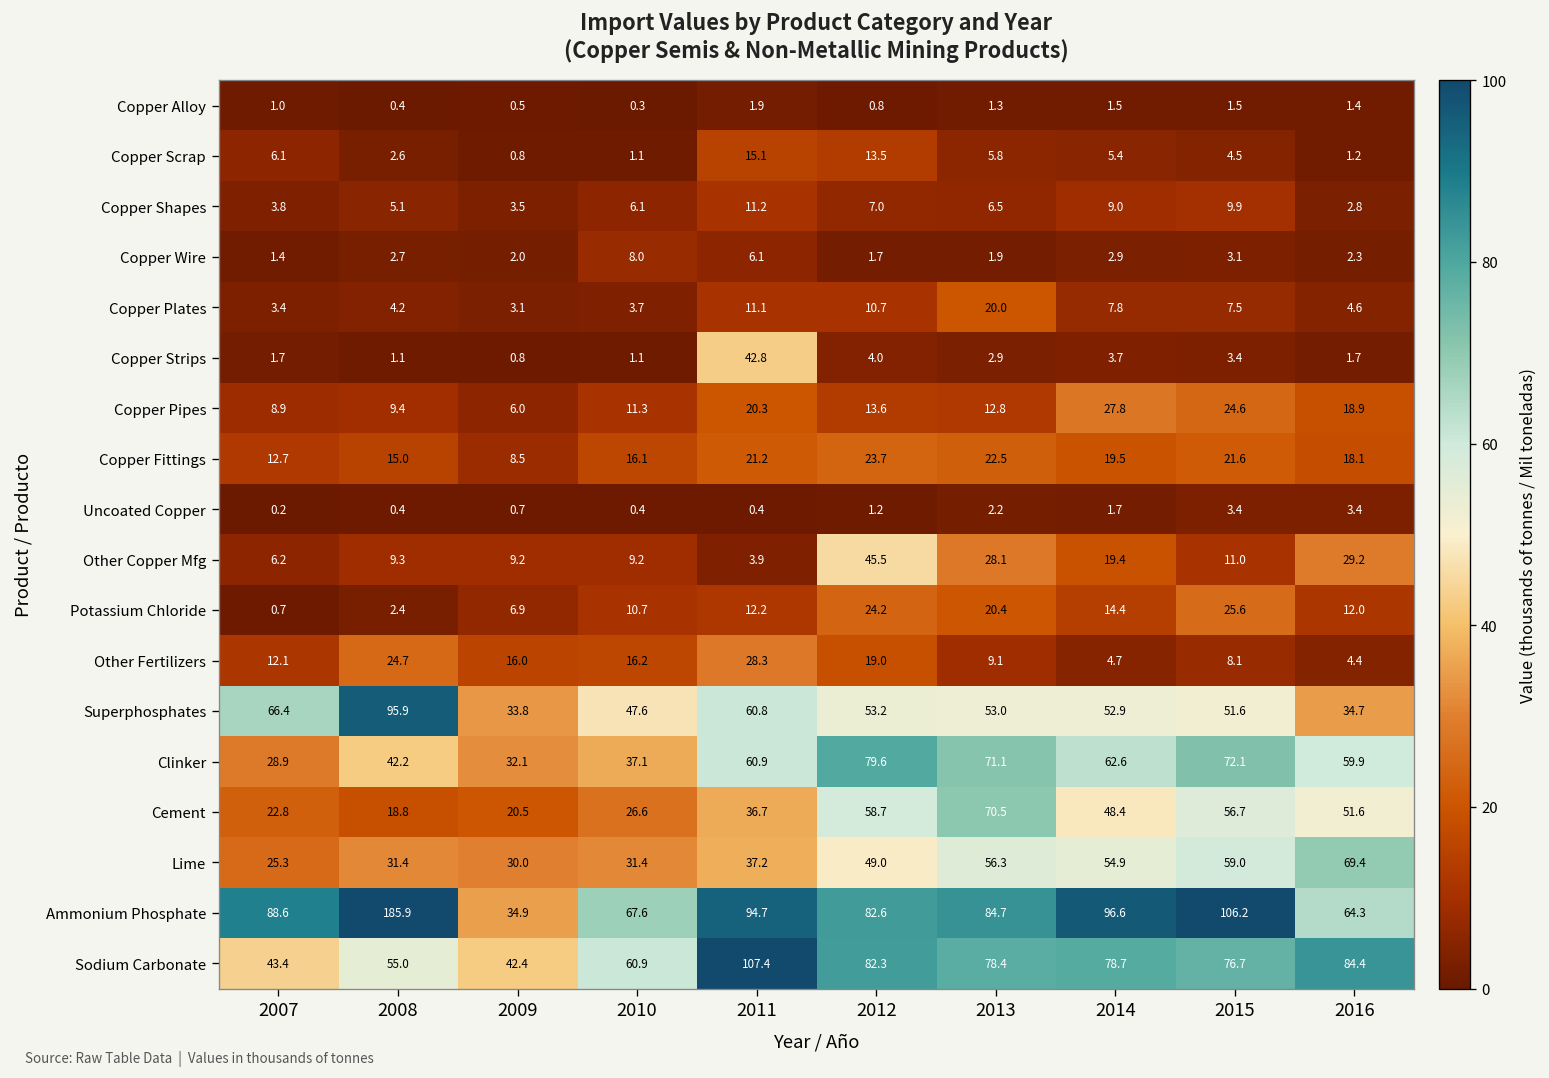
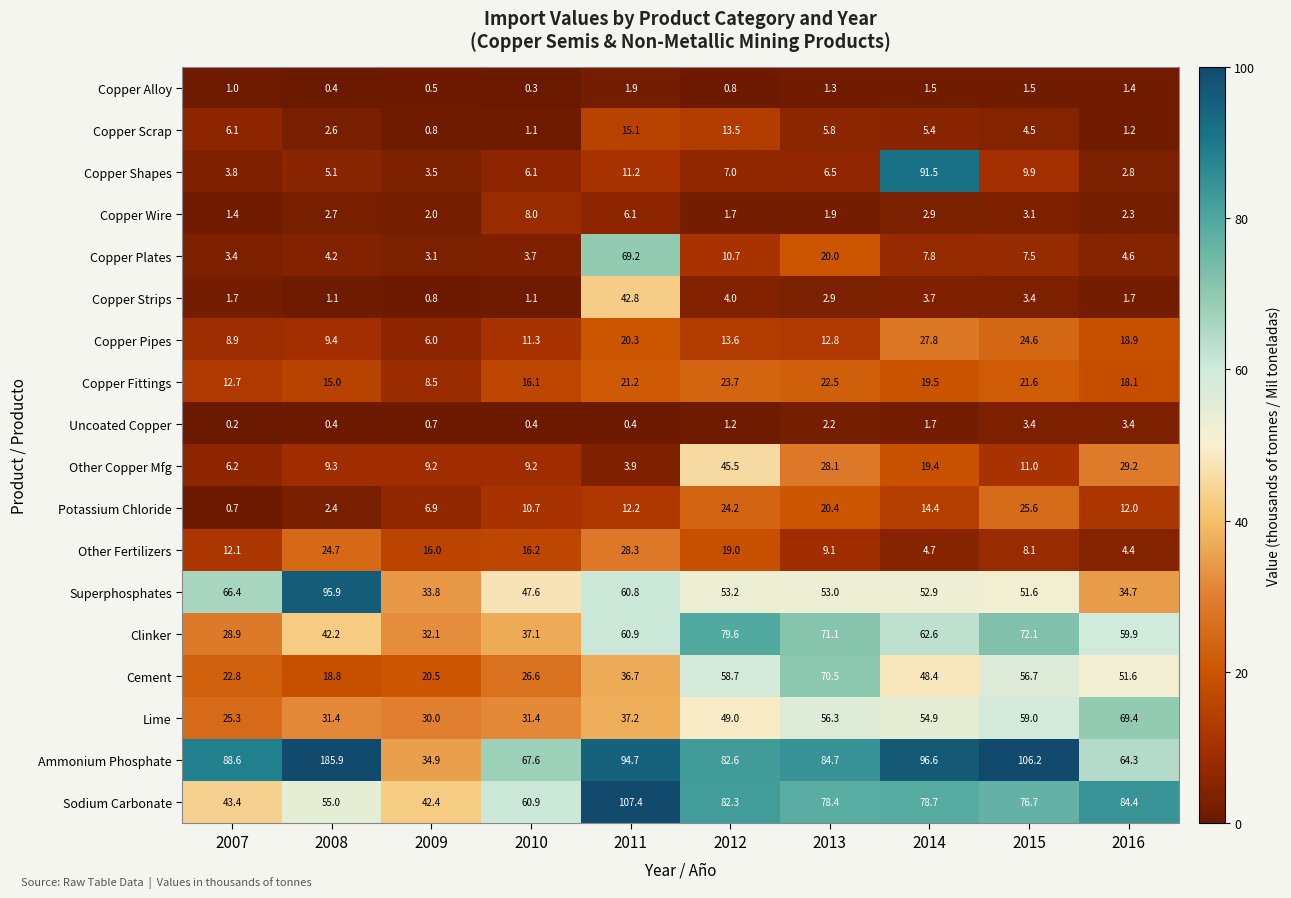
Copper Shapes, 2014: 9.0 -> 91.5
Copper Plates, 2011: 11.1 -> 69.2
